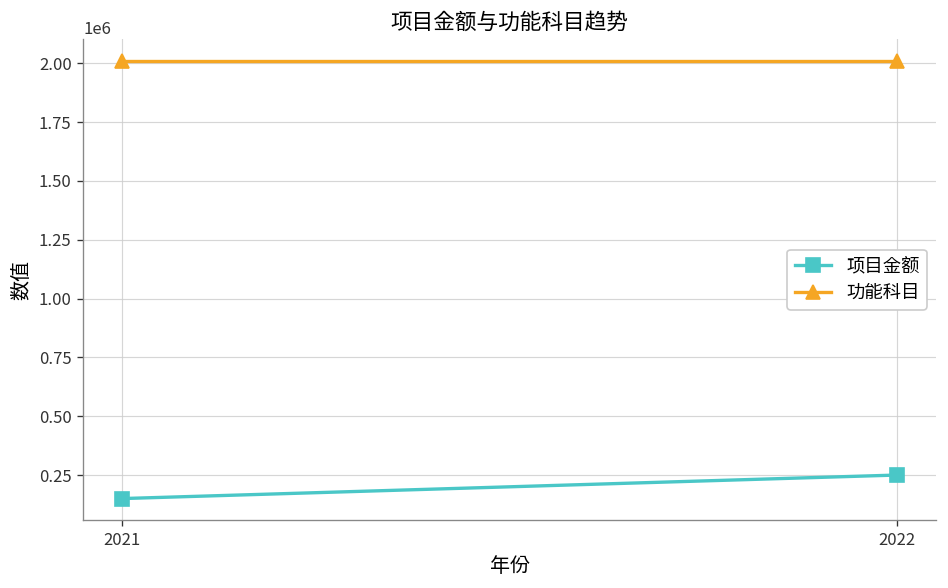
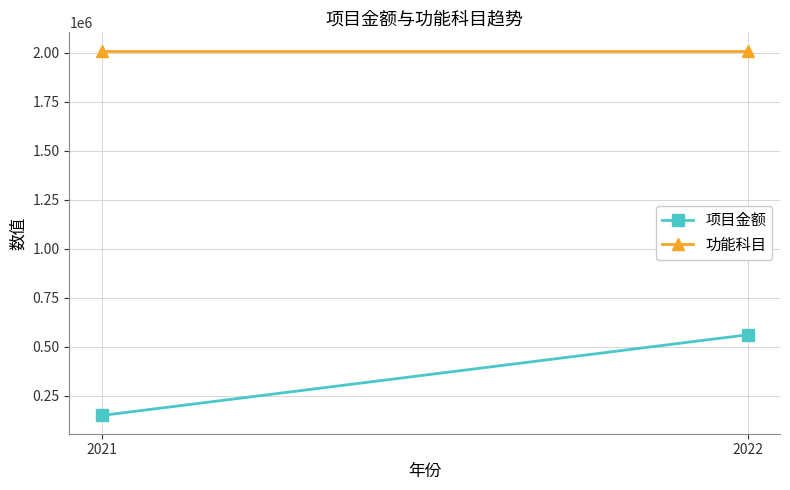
项目金额, 2022: 250000 -> 560000
